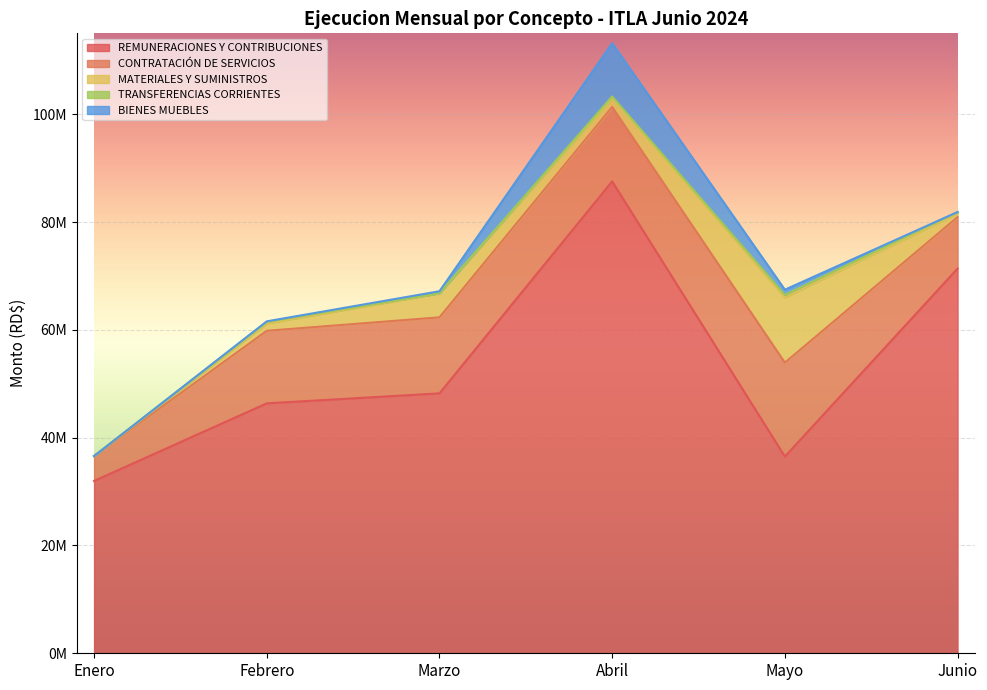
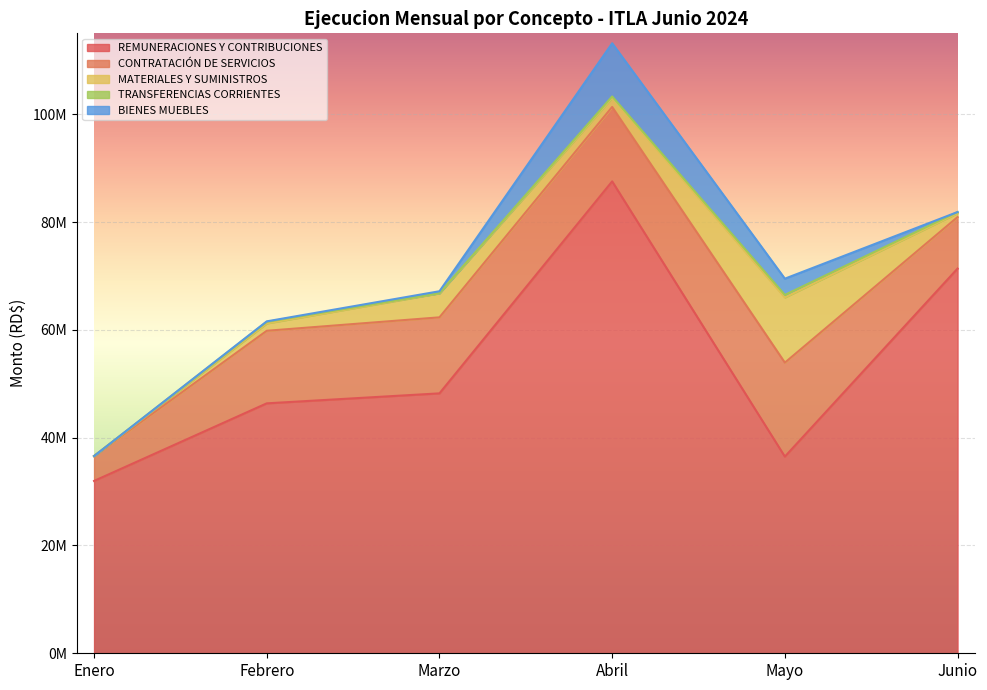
BIENES MUEBLES, Mayo: 1000000 -> 3000000
